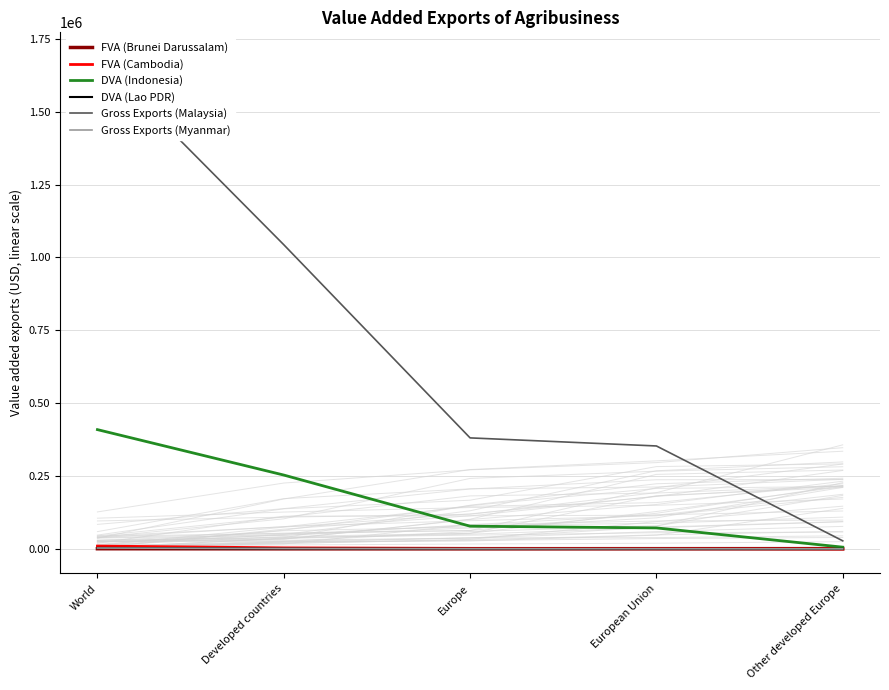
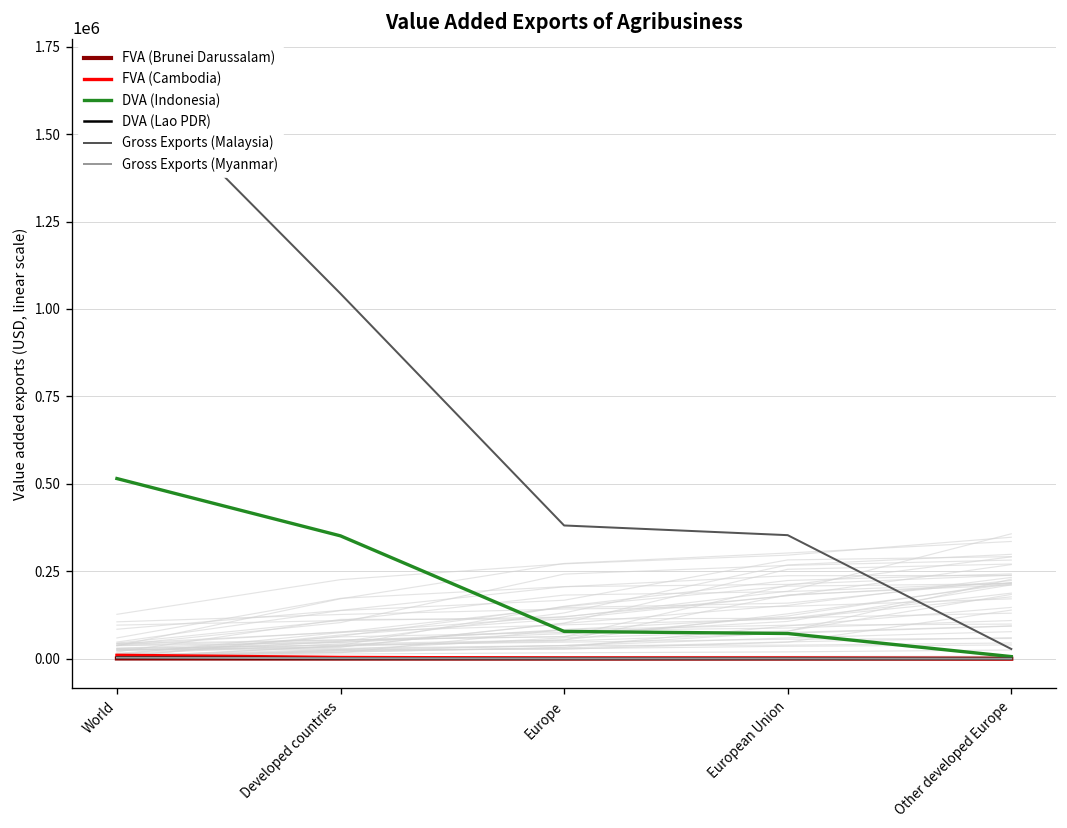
DVA (Indonesia), World: 410000 -> 520000
DVA (Indonesia), Developed countries: 250000 -> 350000
